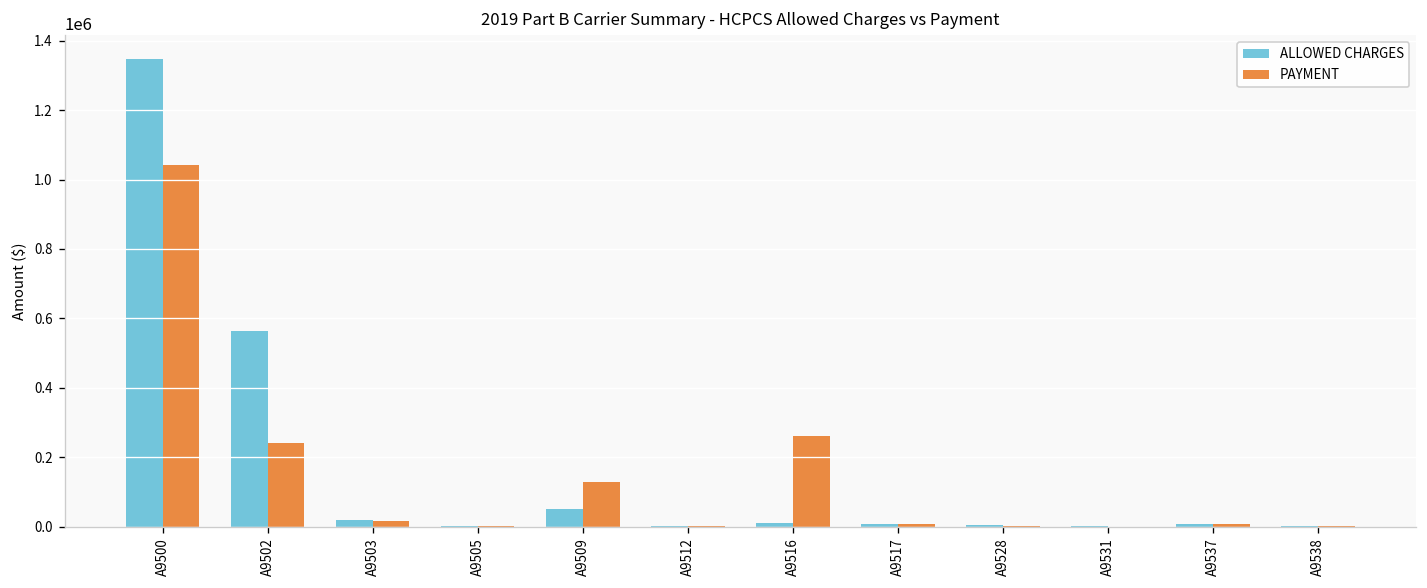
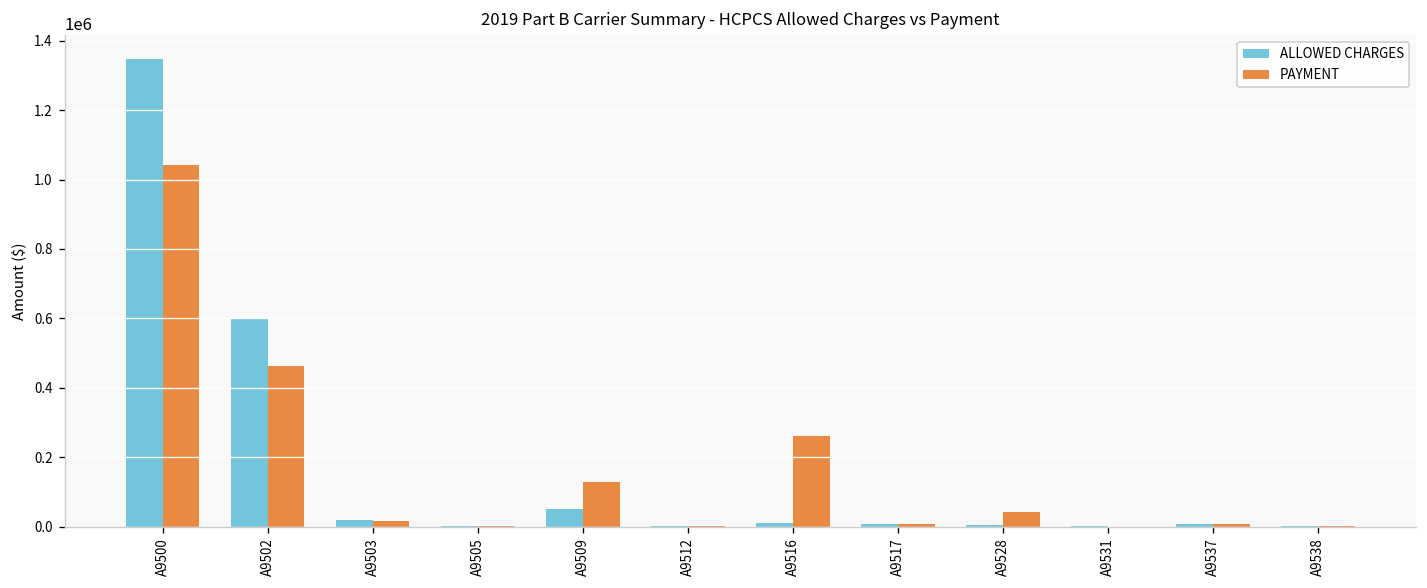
ALLOWED CHARGES, A9502: 560000 -> 600000
PAYMENT, A9502: 240000 -> 460000
PAYMENT, A9528: 0 -> 40000
